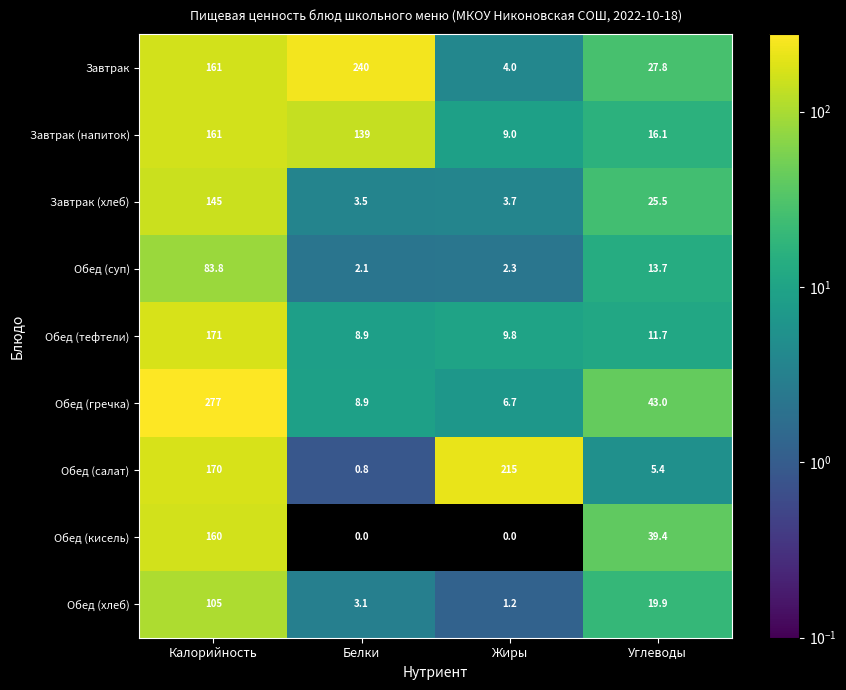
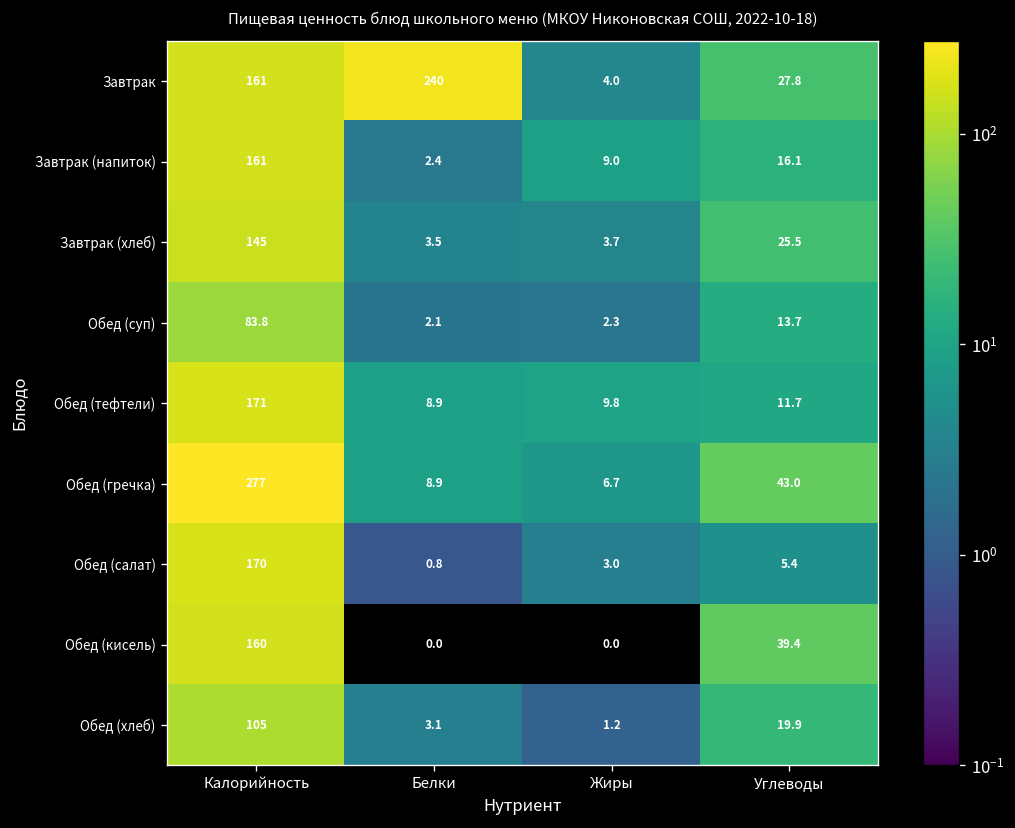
Завтрак (напиток), Белки: 139 -> 2.4
Обед (салат), Жиры: 215 -> 3.0
